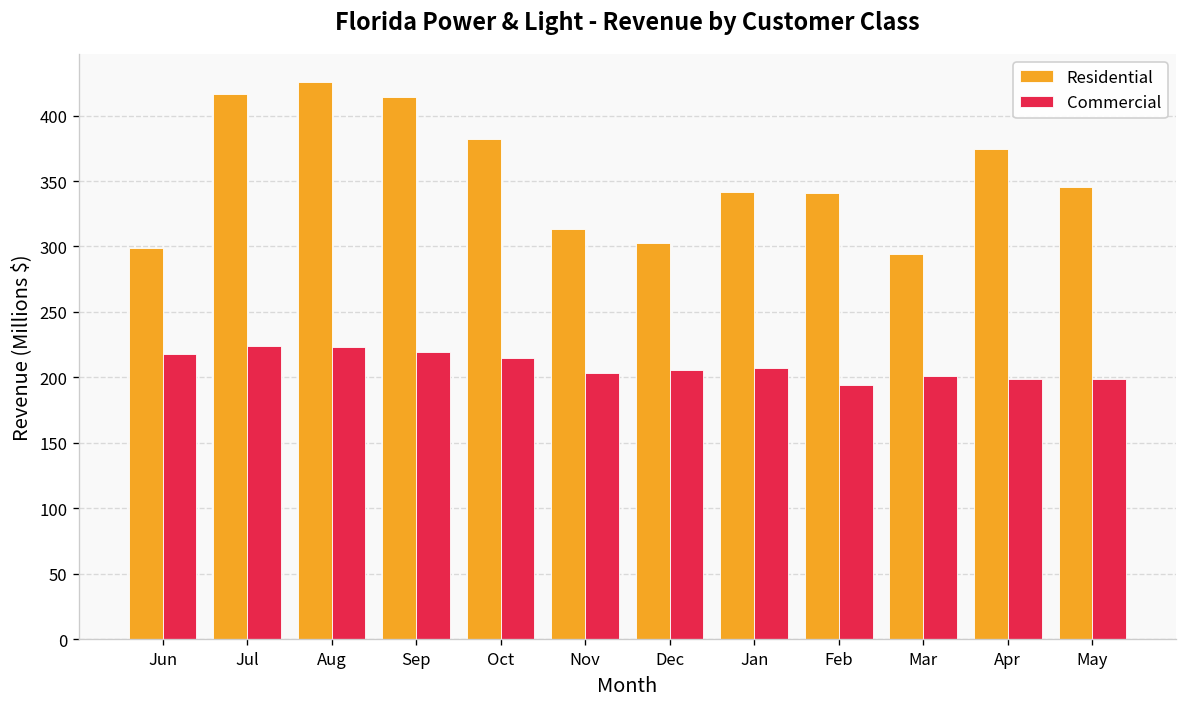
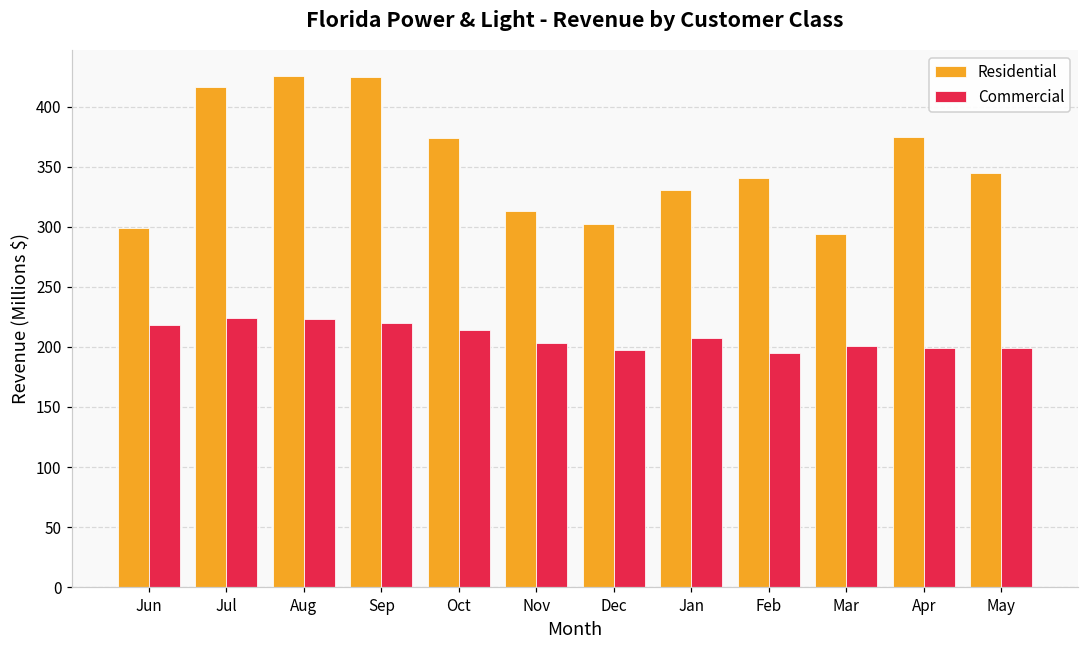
Residential, Sep: 414 -> 425
Residential, Oct: 382 -> 374
Commercial, Dec: 206 -> 197
Residential, Jan: 342 -> 331
